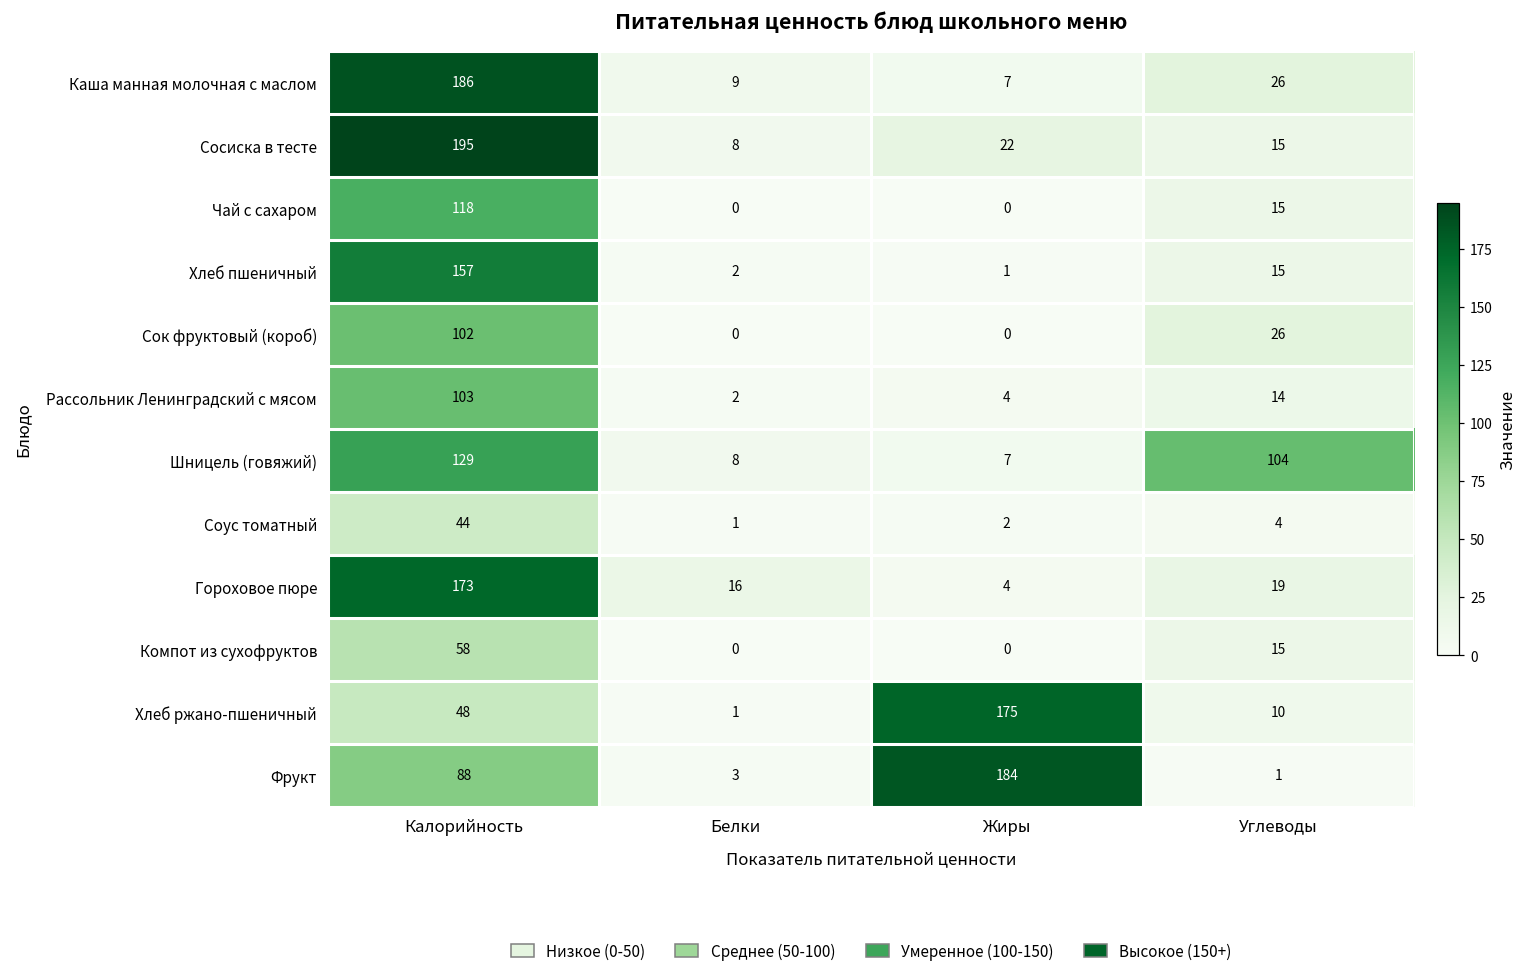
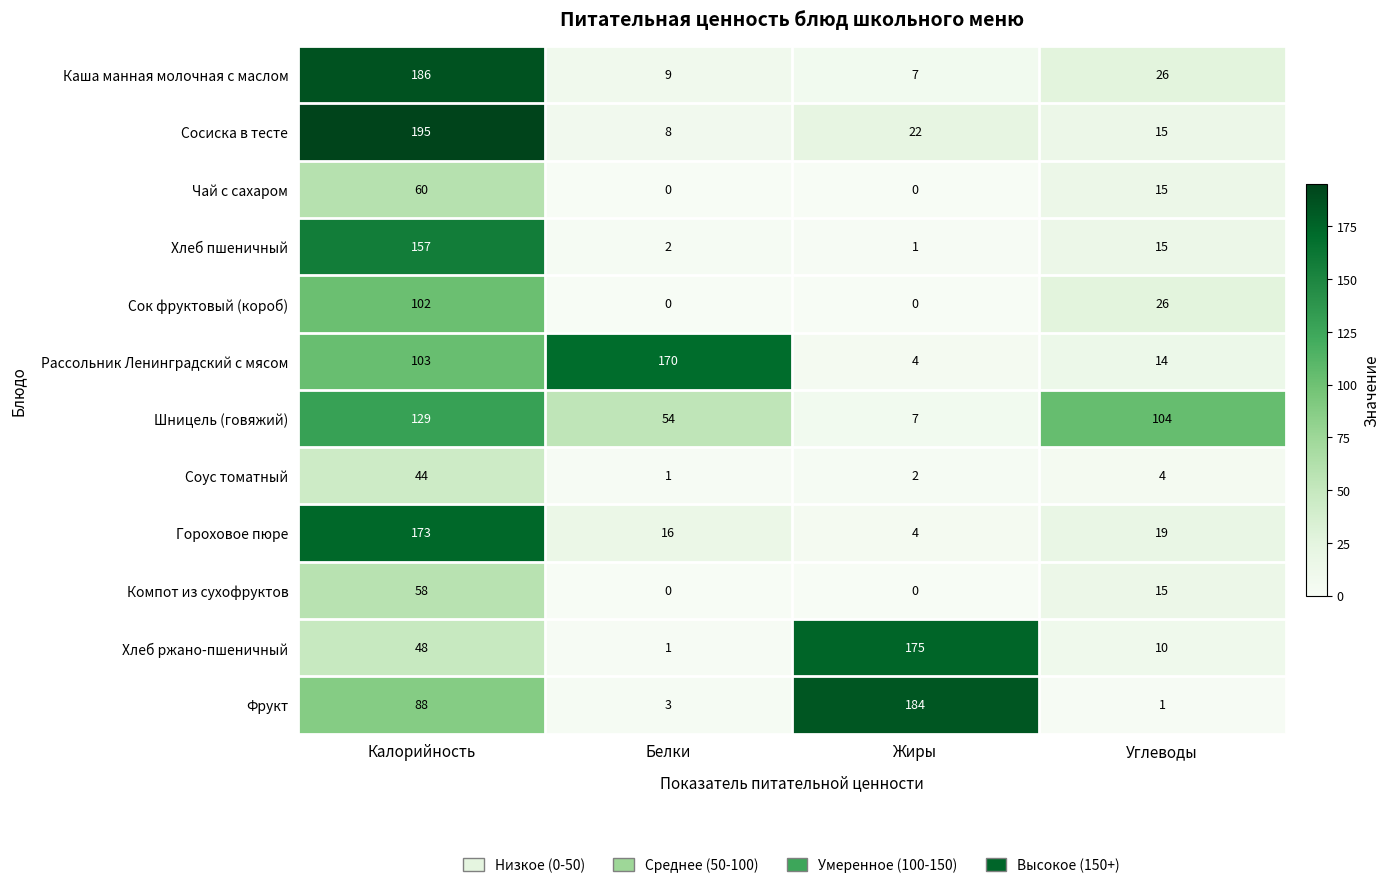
Чай с сахаром, Калорийность: 118 -> 60
Рассольник Ленинградский с мясом, Белки: 2 -> 170
Шницель (говяжий), Белки: 8 -> 54
